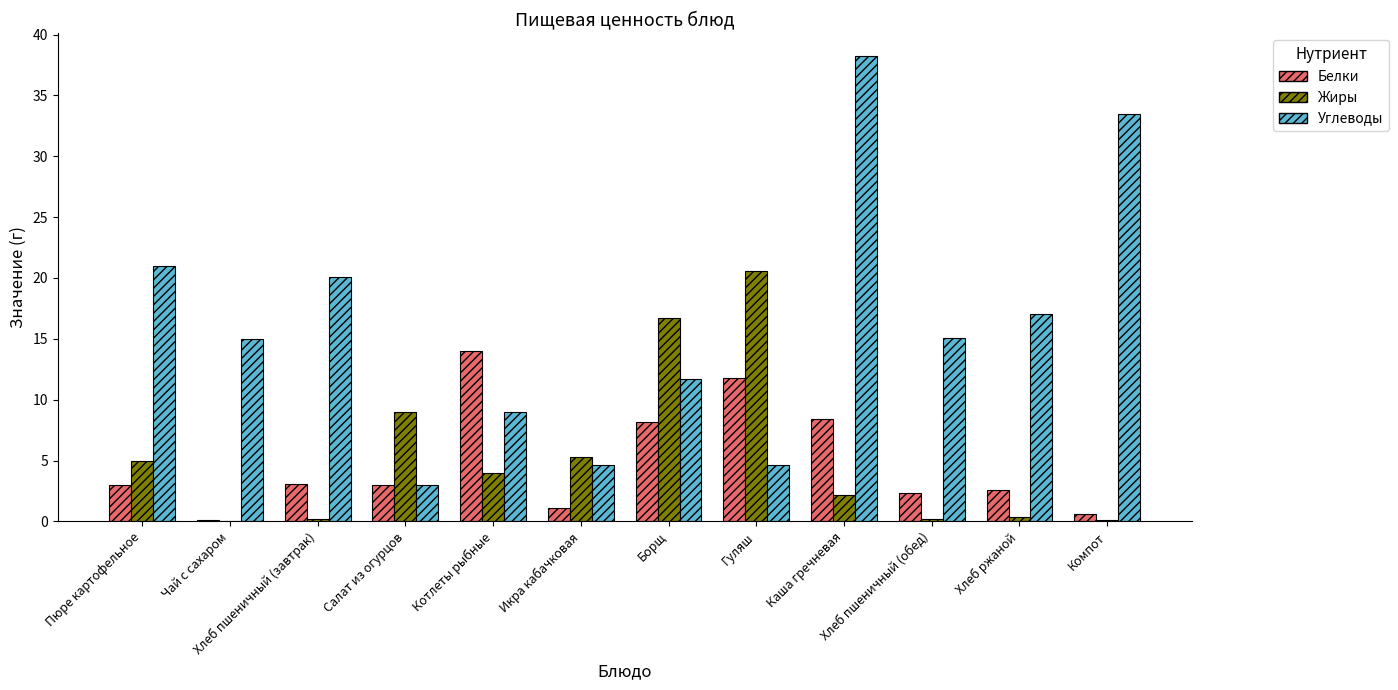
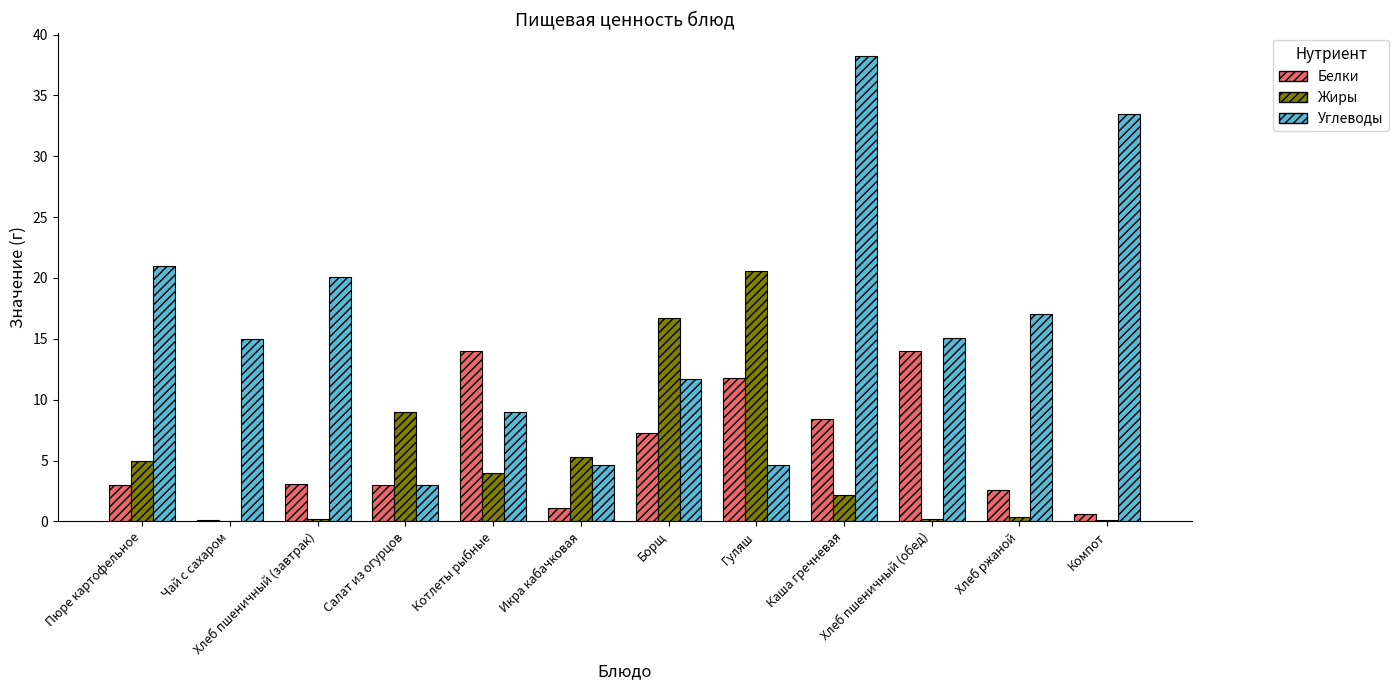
Белки, Борщ: 8.2 -> 7.3
Белки, Хлеб пшеничный (обед): 2.3 -> 14.0
